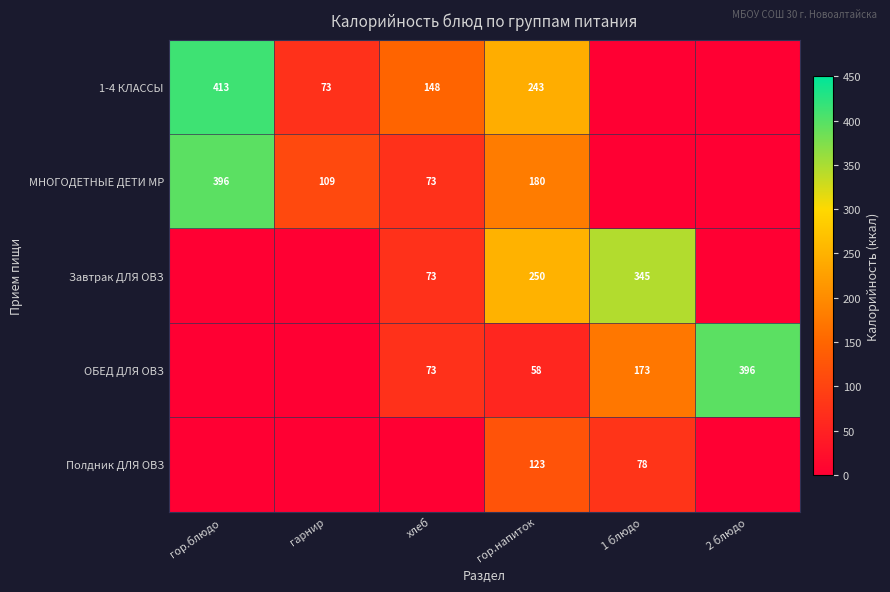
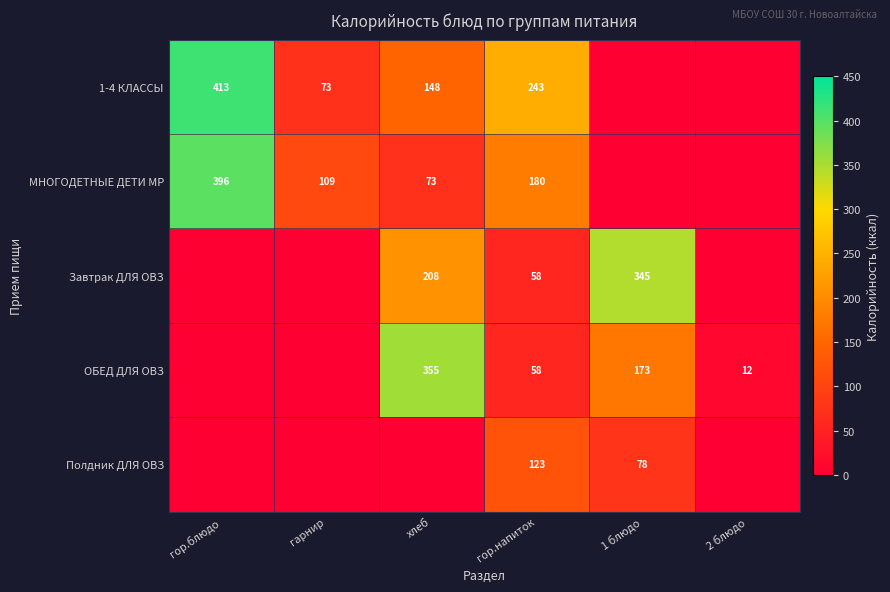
Завтрак ДЛЯ ОВЗ, хлеб: 73 -> 208
Завтрак ДЛЯ ОВЗ, гор.напиток: 250 -> 58
ОБЕД ДЛЯ ОВЗ, хлеб: 73 -> 355
ОБЕД ДЛЯ ОВЗ, 2 блюдо: 396 -> 12
